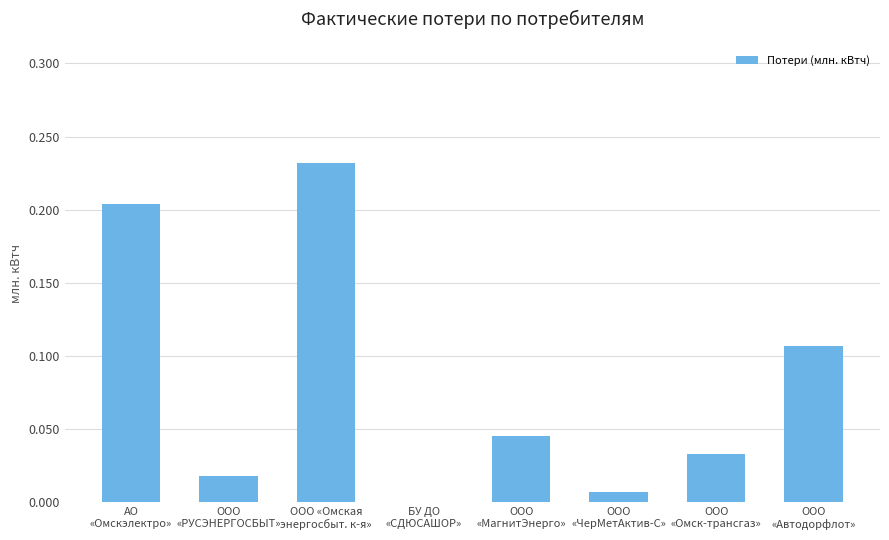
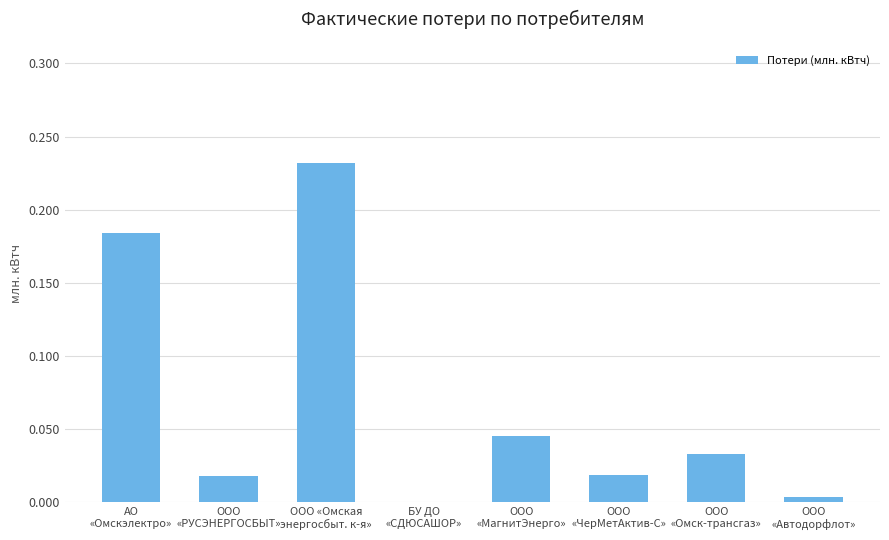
АО «Омскэлектро»: 0.204 -> 0.184
ООО «ЧерМетАктив-С»: 0.007 -> 0.018
ООО «Автодорфлот»: 0.107 -> 0.004
